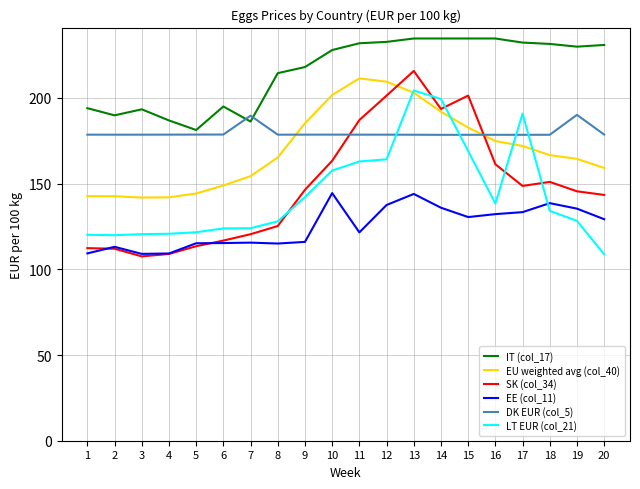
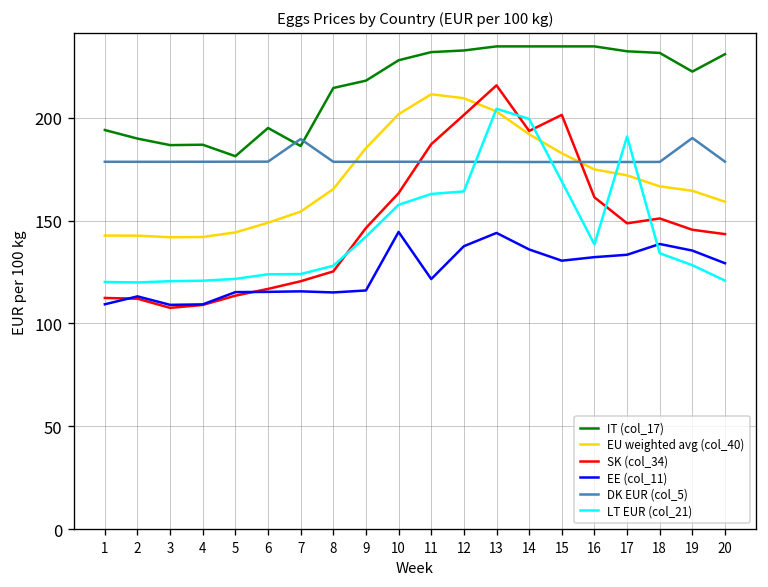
IT (col_17), 3: 193 -> 187
IT (col_17), 19: 230 -> 222
LT EUR (col_21), 20: 109 -> 121
